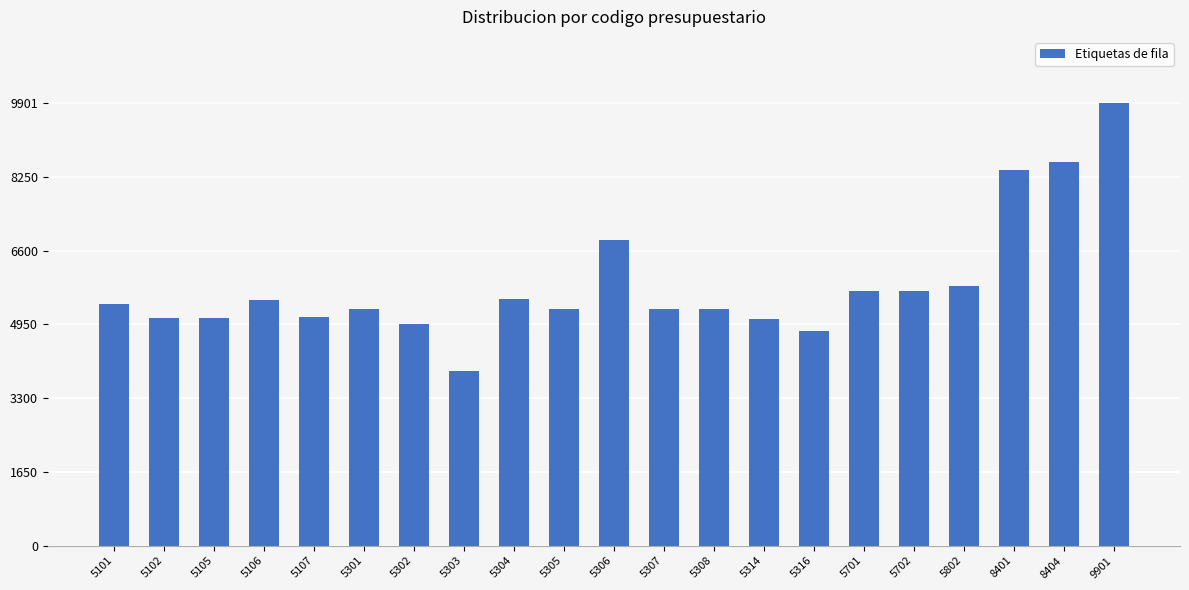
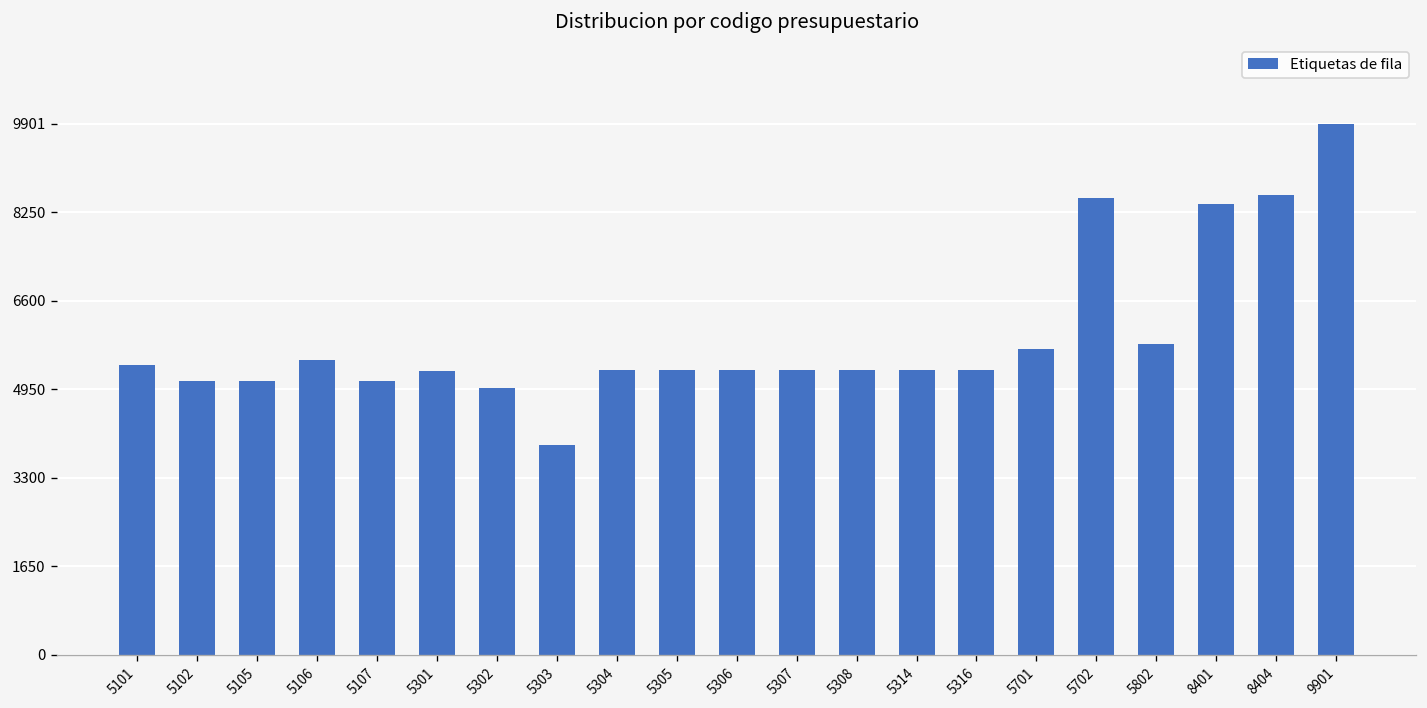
5304: 5500 -> 5300
5306: 6800 -> 5300
5314: 5100 -> 5300
5316: 4800 -> 5300
5702: 5700 -> 8500
